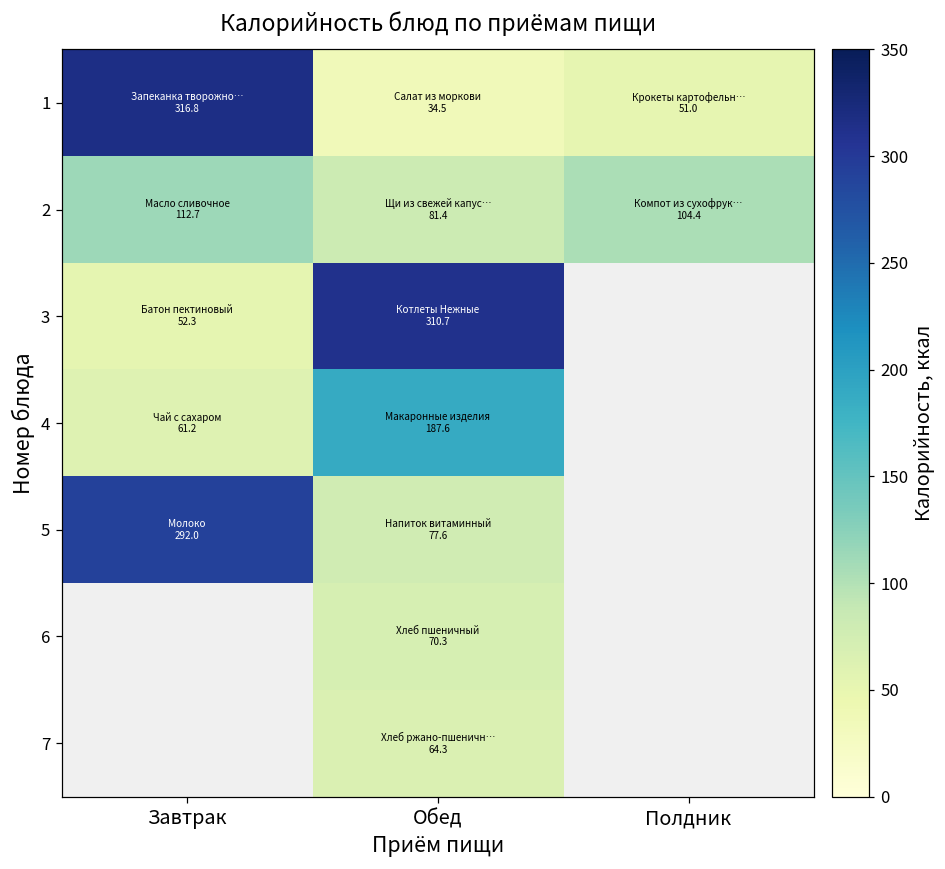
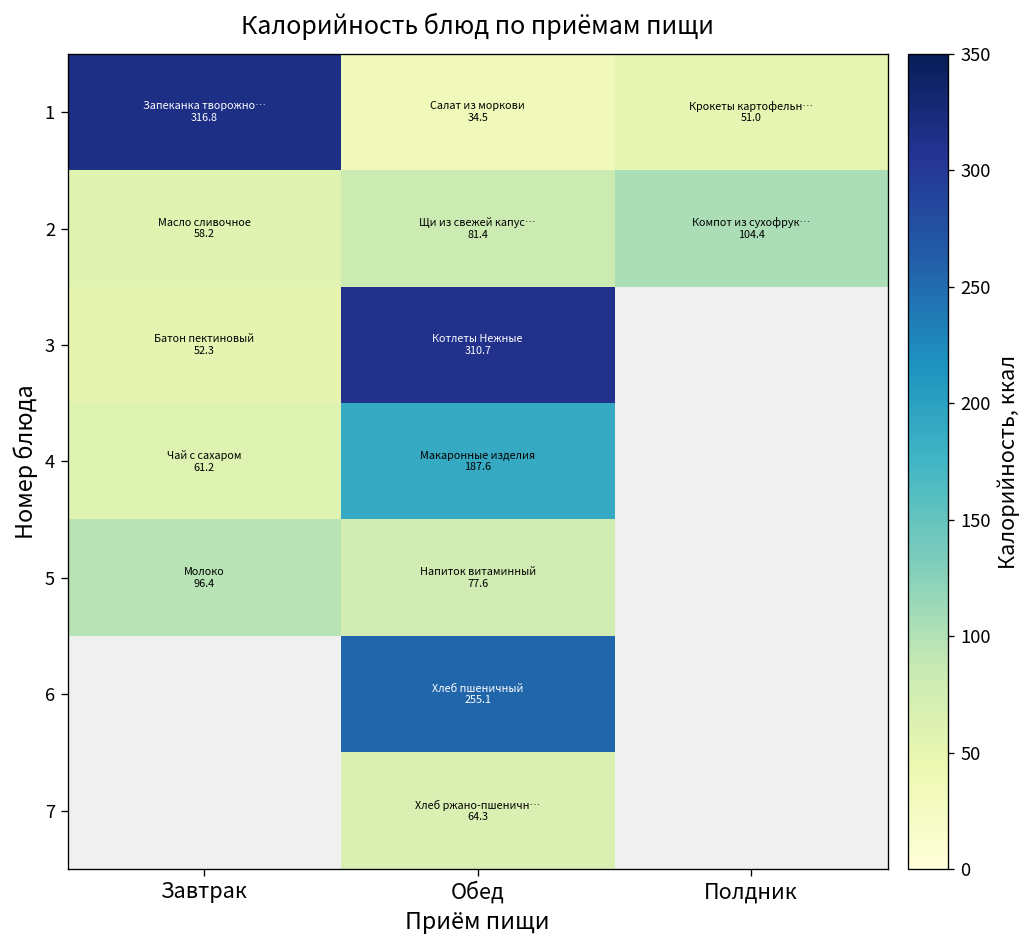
2, Завтрак: 112.7 -> 58.2
5, Завтрак: 292.0 -> 96.4
6, Обед: 70.3 -> 255.1
